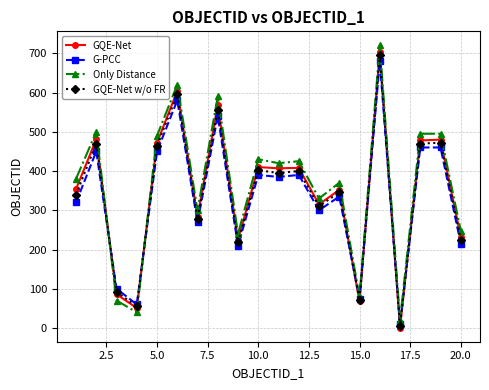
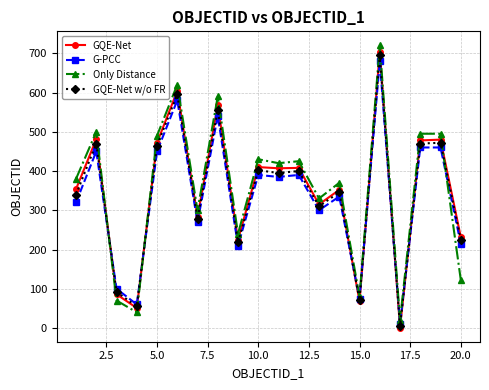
Only Distance, 20.0: 250 -> 120
